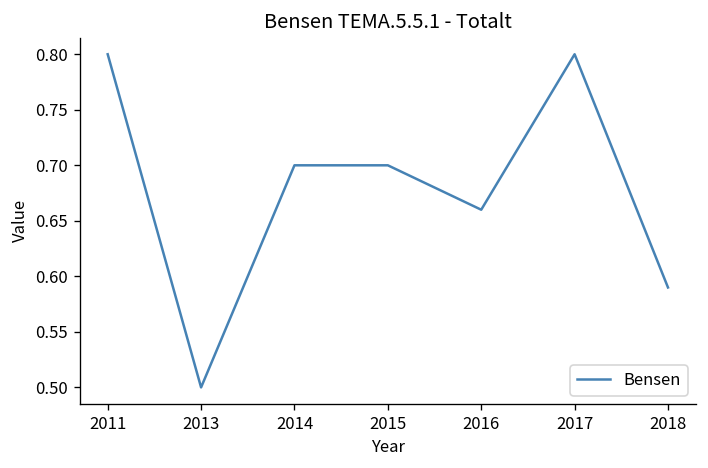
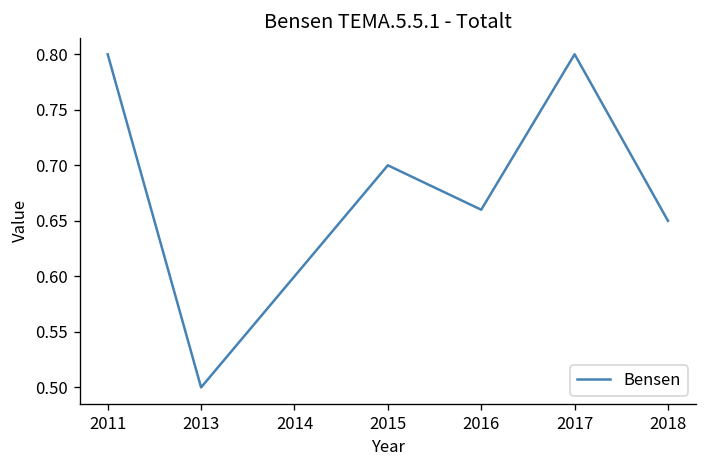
2014: 0.7 -> 0.6
2018: 0.59 -> 0.65
